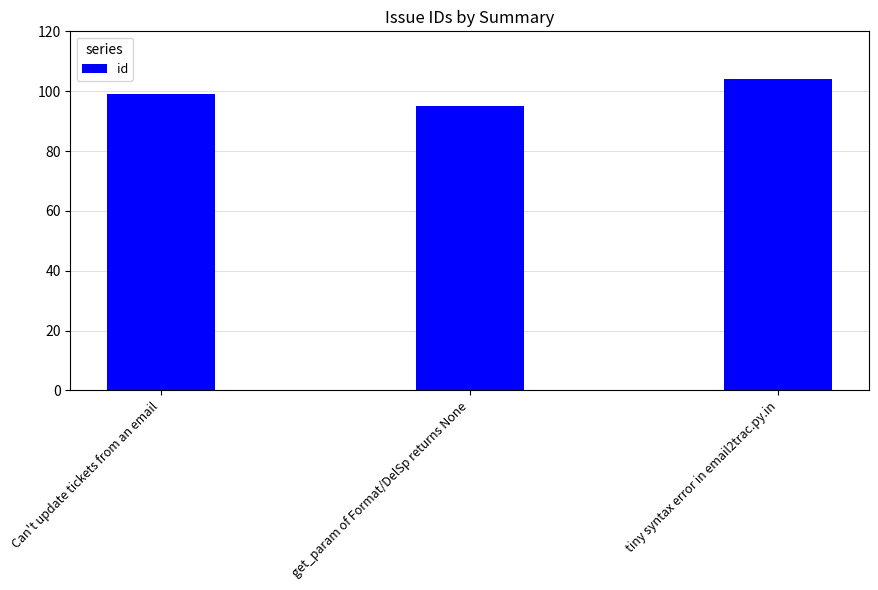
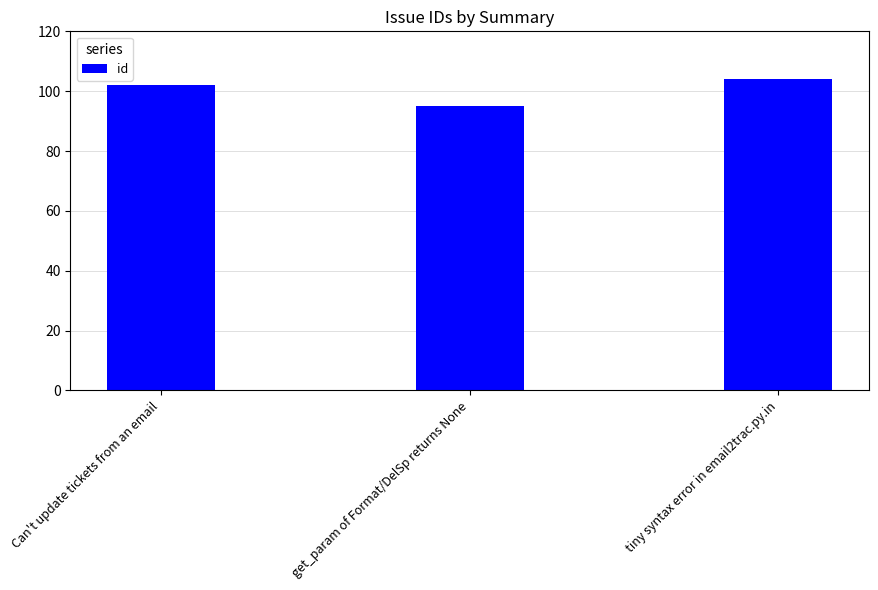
Can't update tickets from an email: 99 -> 102
